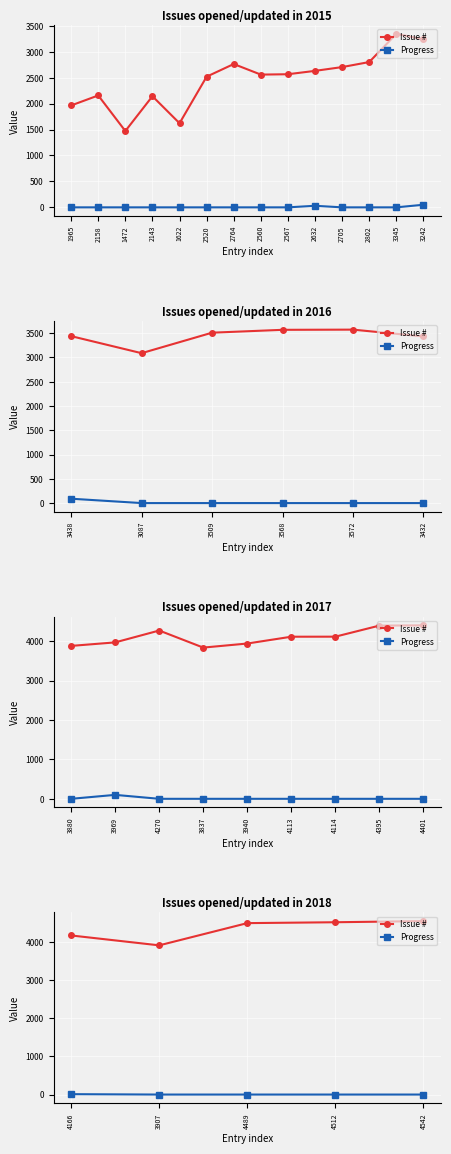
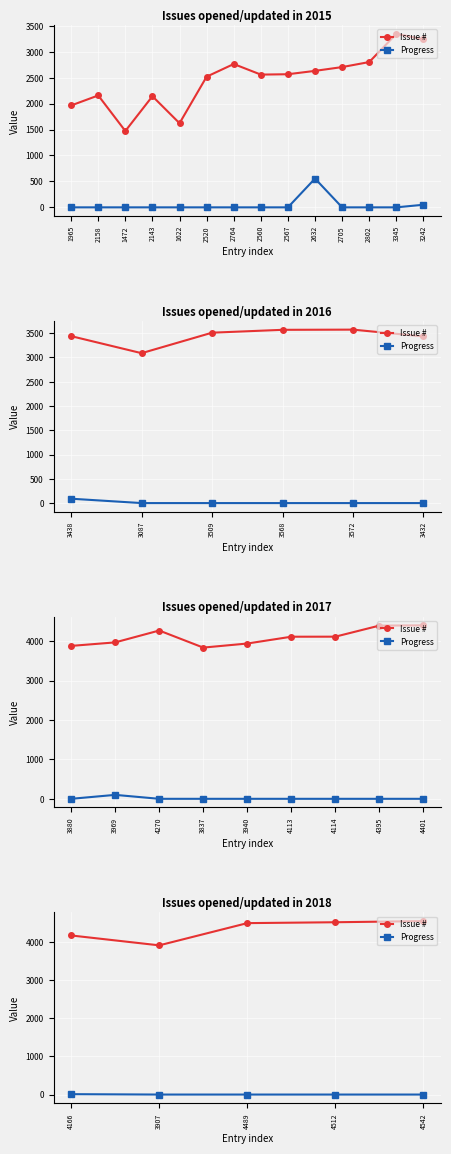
Issues opened/updated in 2015, Progress, 2632: 0 -> 600
